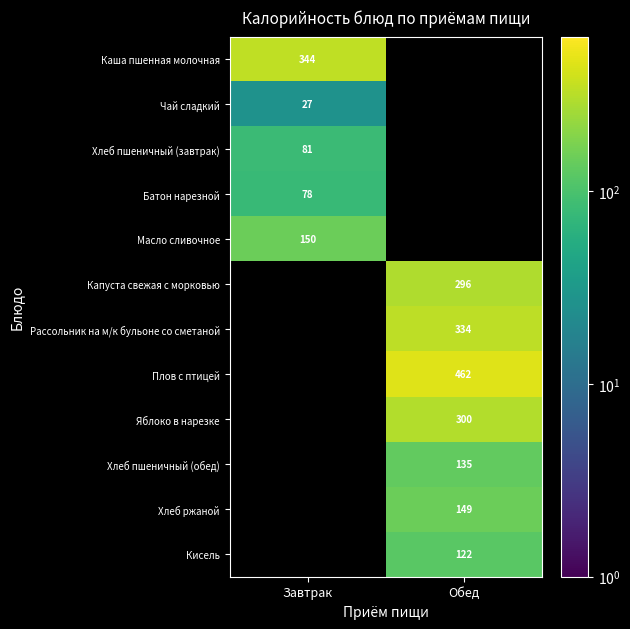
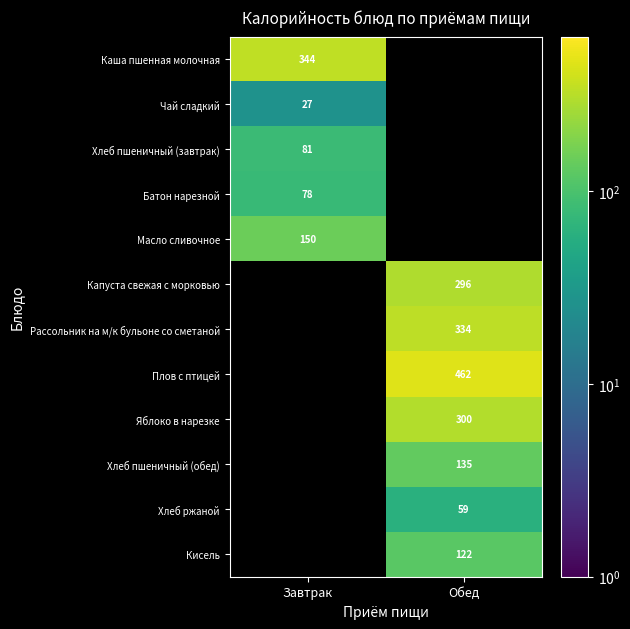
Хлеб ржаной, Обед: 149 -> 59
